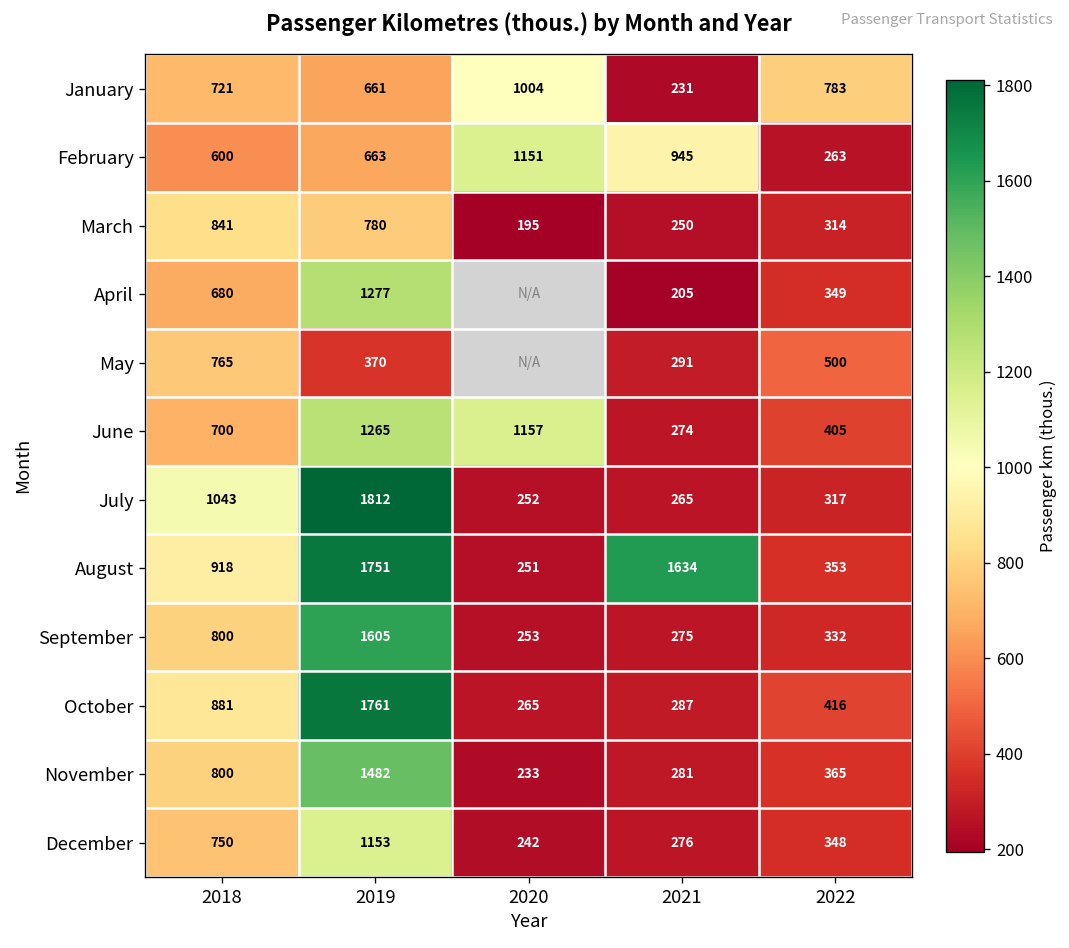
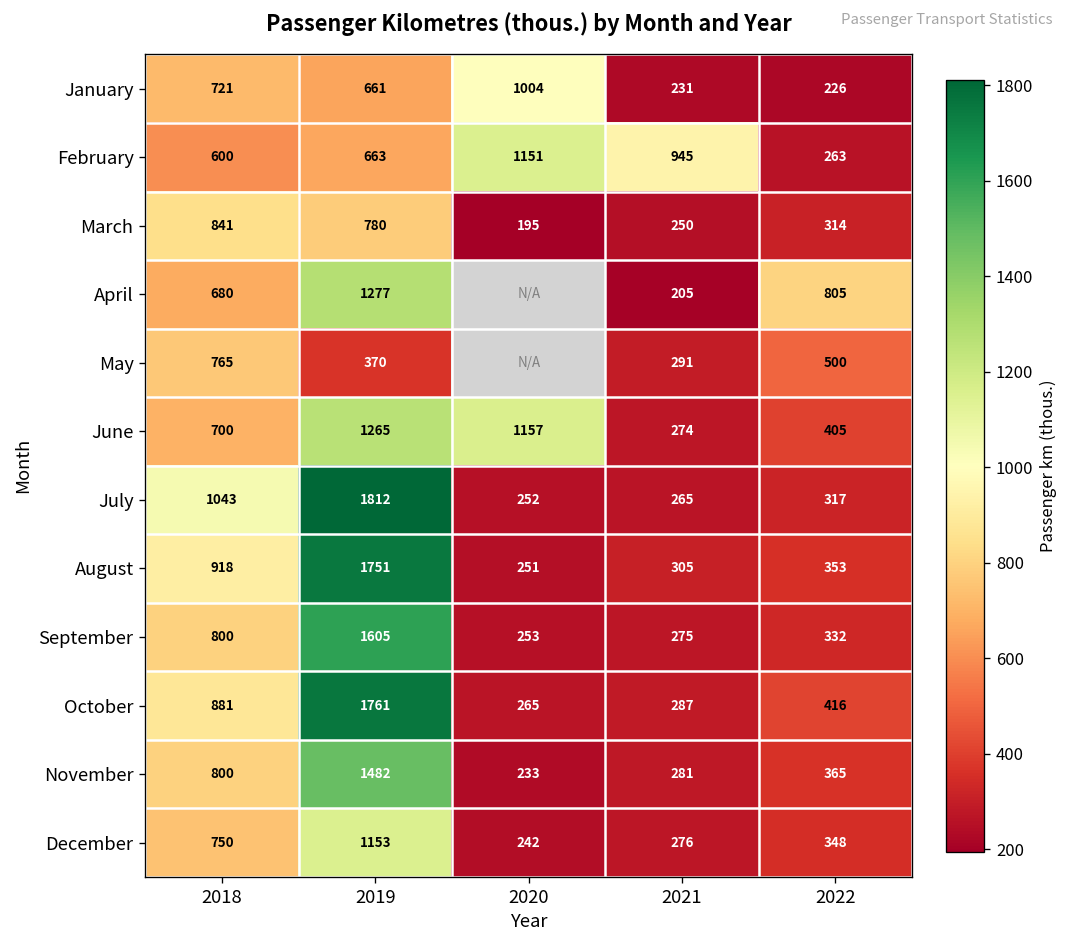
January, 2022: 783 -> 226
April, 2022: 349 -> 805
August, 2021: 1634 -> 305
